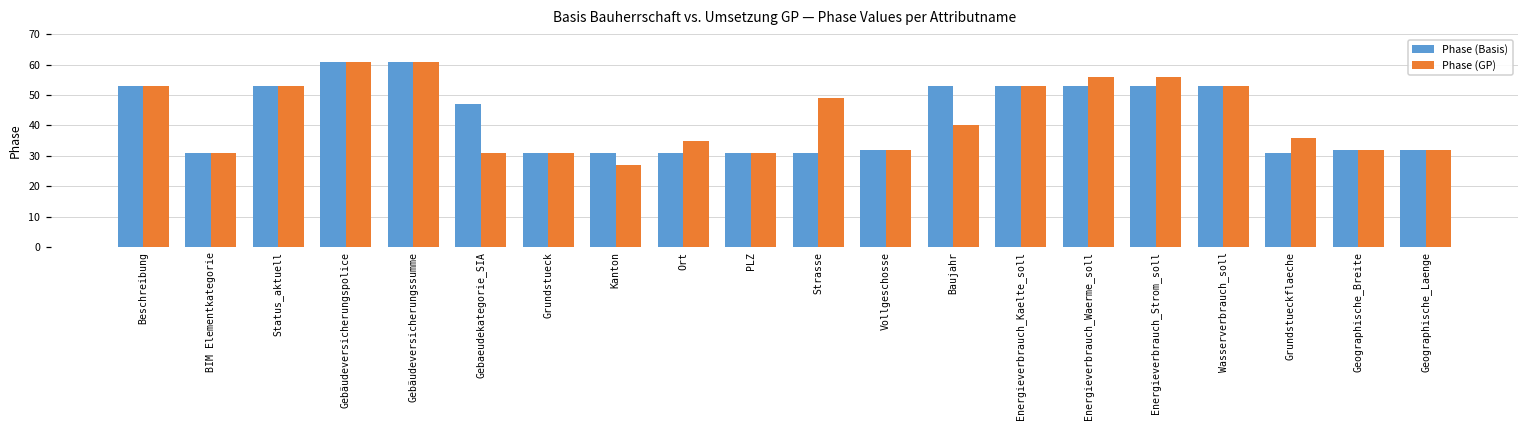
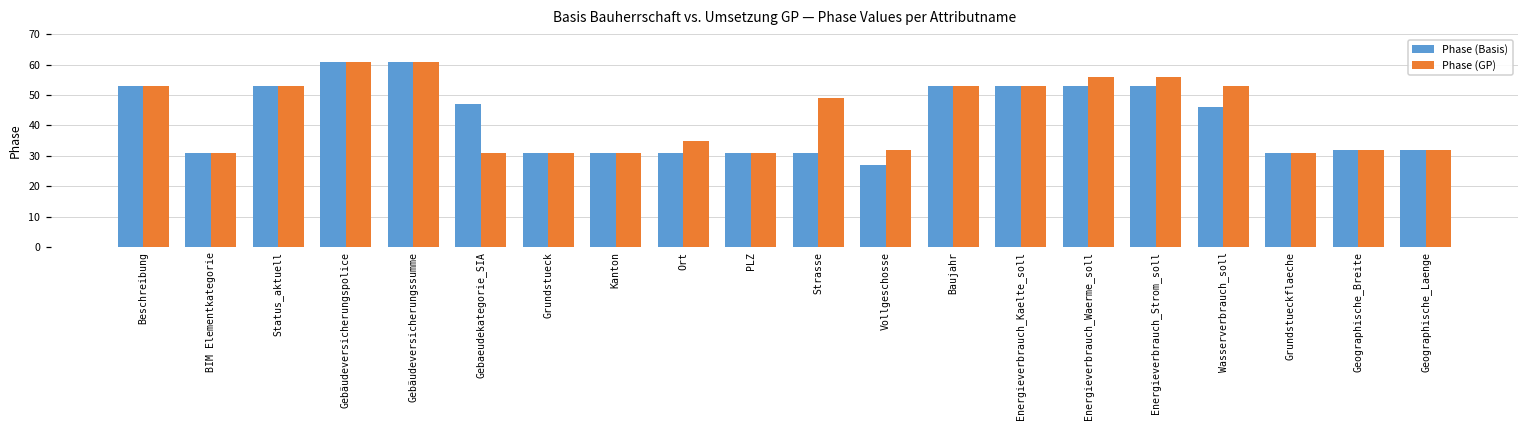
Phase (GP), Kanton: 27 -> 31
Phase (Basis), Vollgeschosse: 32 -> 27
Phase (GP), Baujahr: 40 -> 53
Phase (Basis), Wasserverbrauch_soll: 53 -> 46
Phase (GP), Grundstueckflaeche: 36 -> 31
